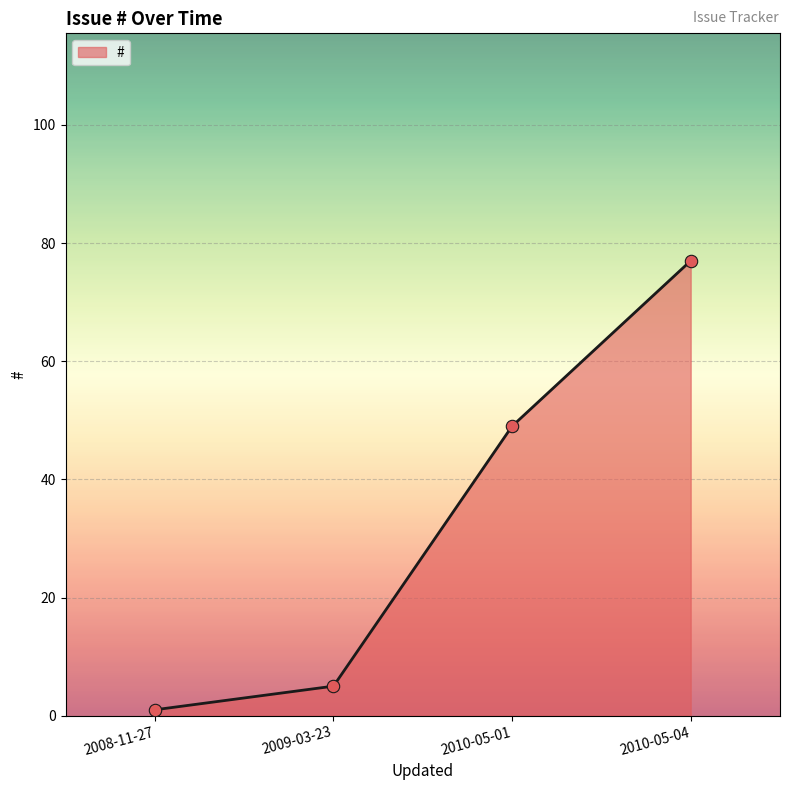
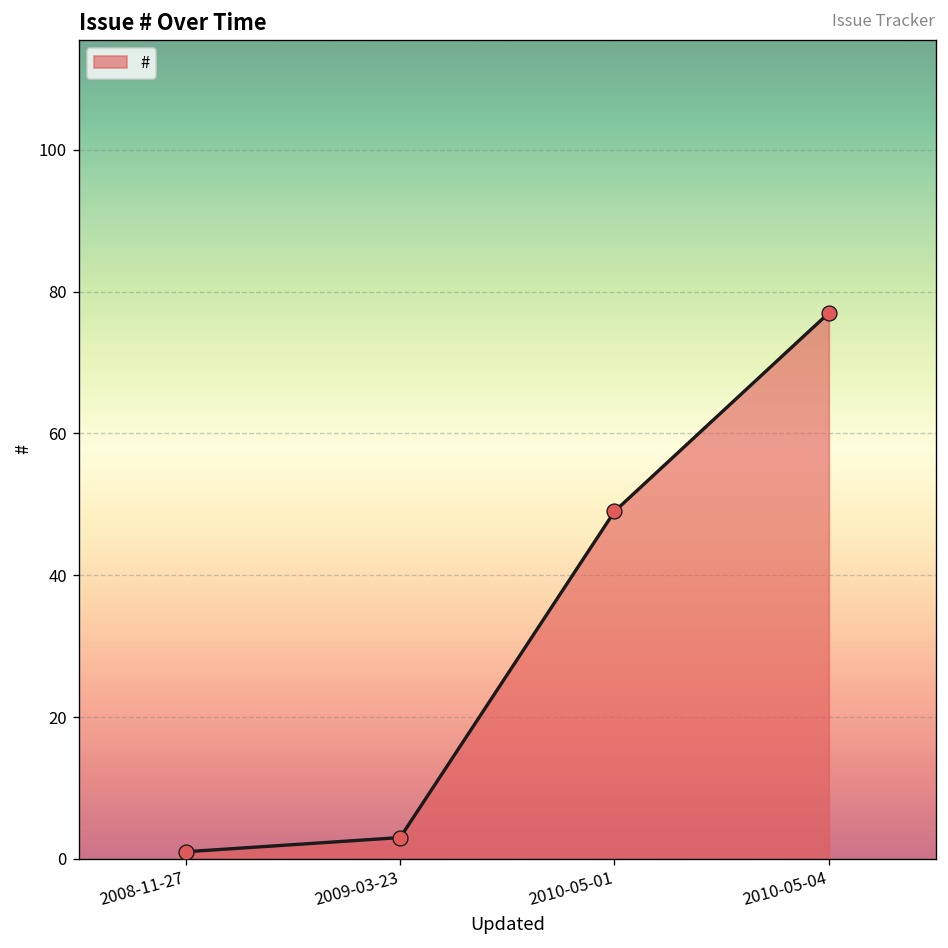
2009-03-23: 5 -> 3
